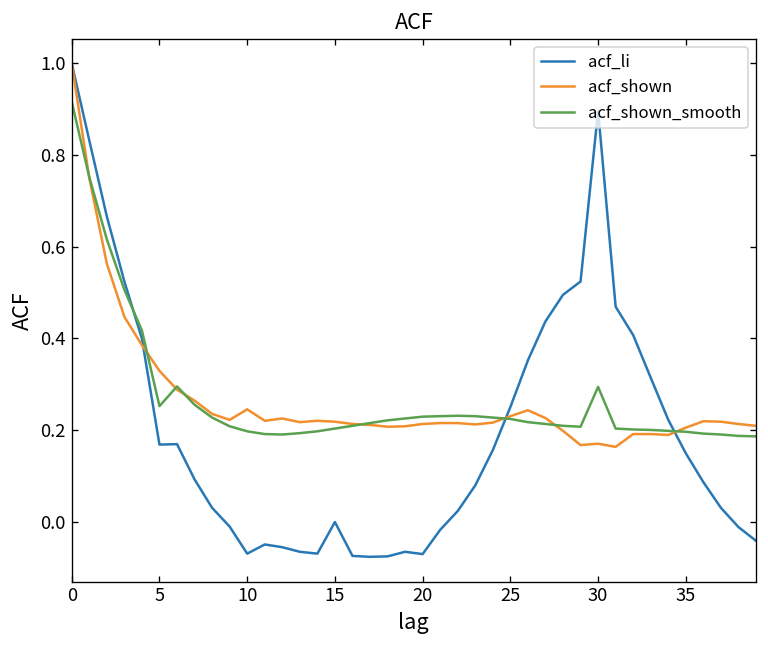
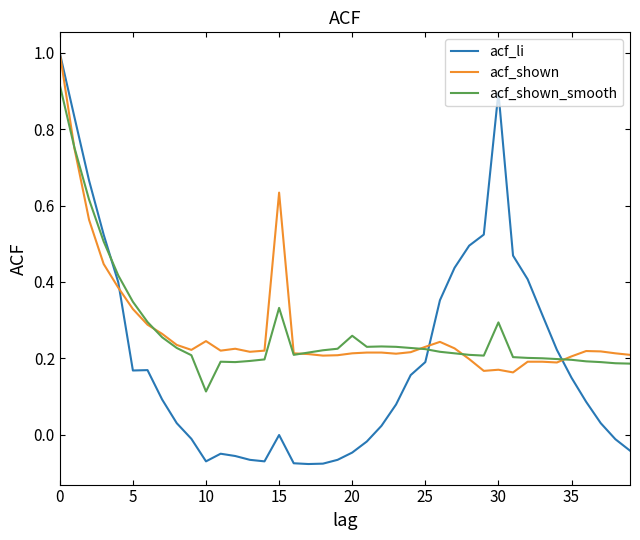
acf_shown_smooth, 5: 0.25 -> 0.35
acf_shown_smooth, 10: 0.20 -> 0.11
acf_shown, 15: 0.22 -> 0.63
acf_shown_smooth, 15: 0.20 -> 0.33
acf_li, 20: -0.07 -> -0.05
acf_shown_smooth, 20: 0.23 -> 0.26
acf_li, 25: 0.25 -> 0.19
